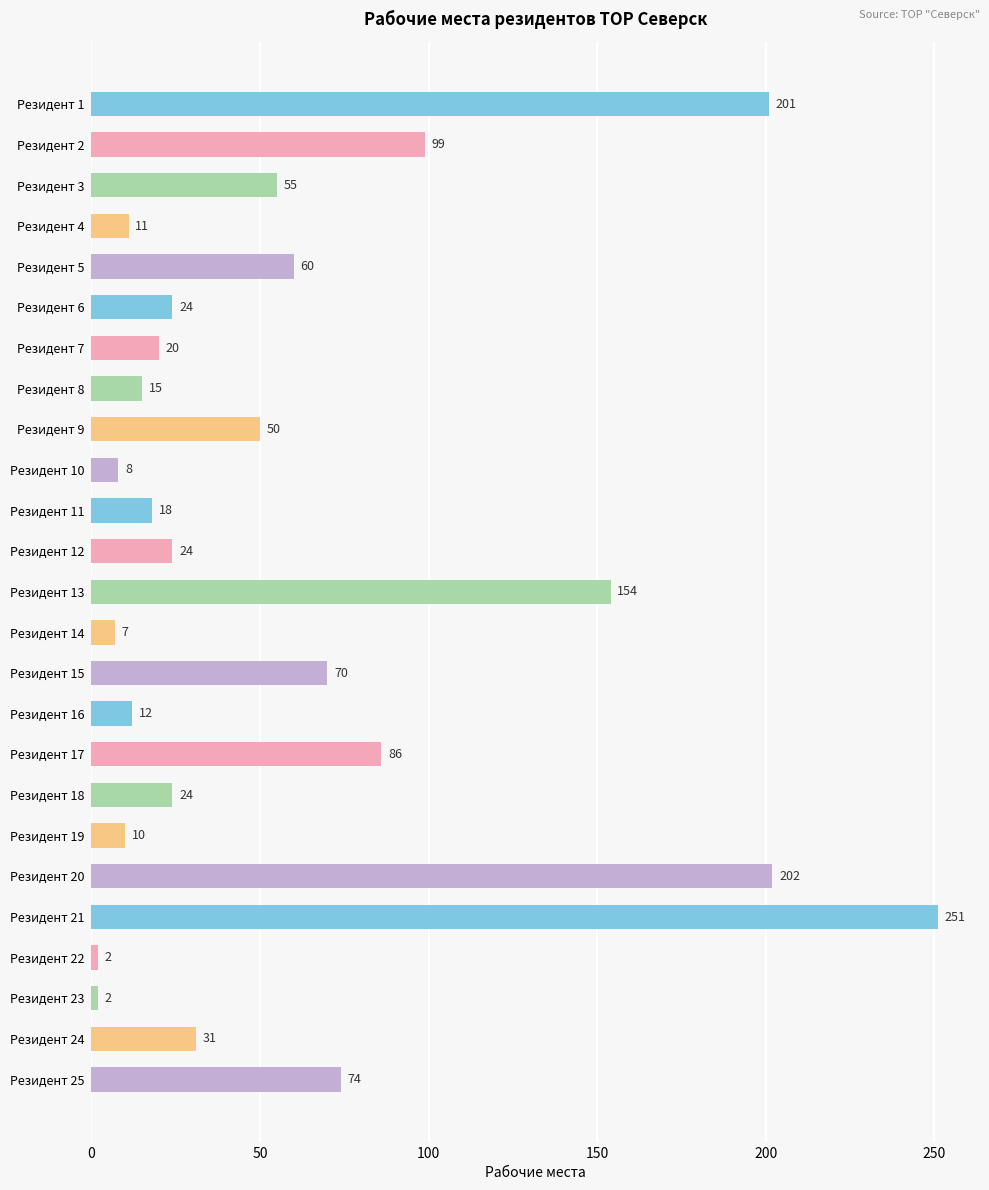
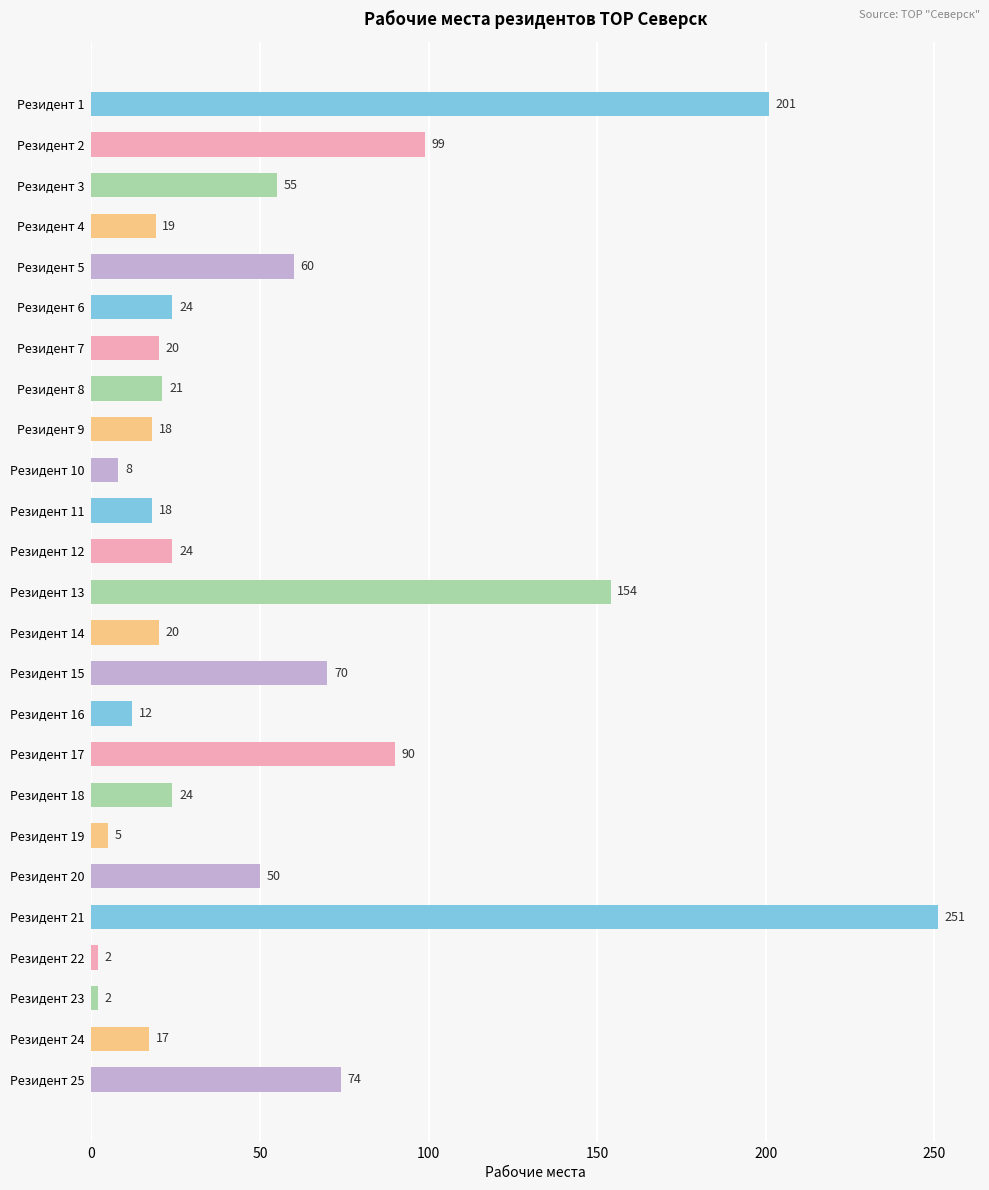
Резидент 4: 11 -> 19
Резидент 8: 15 -> 21
Резидент 9: 50 -> 18
Резидент 14: 7 -> 20
Резидент 17: 86 -> 90
Резидент 19: 10 -> 5
Резидент 20: 202 -> 50
Резидент 24: 31 -> 17
